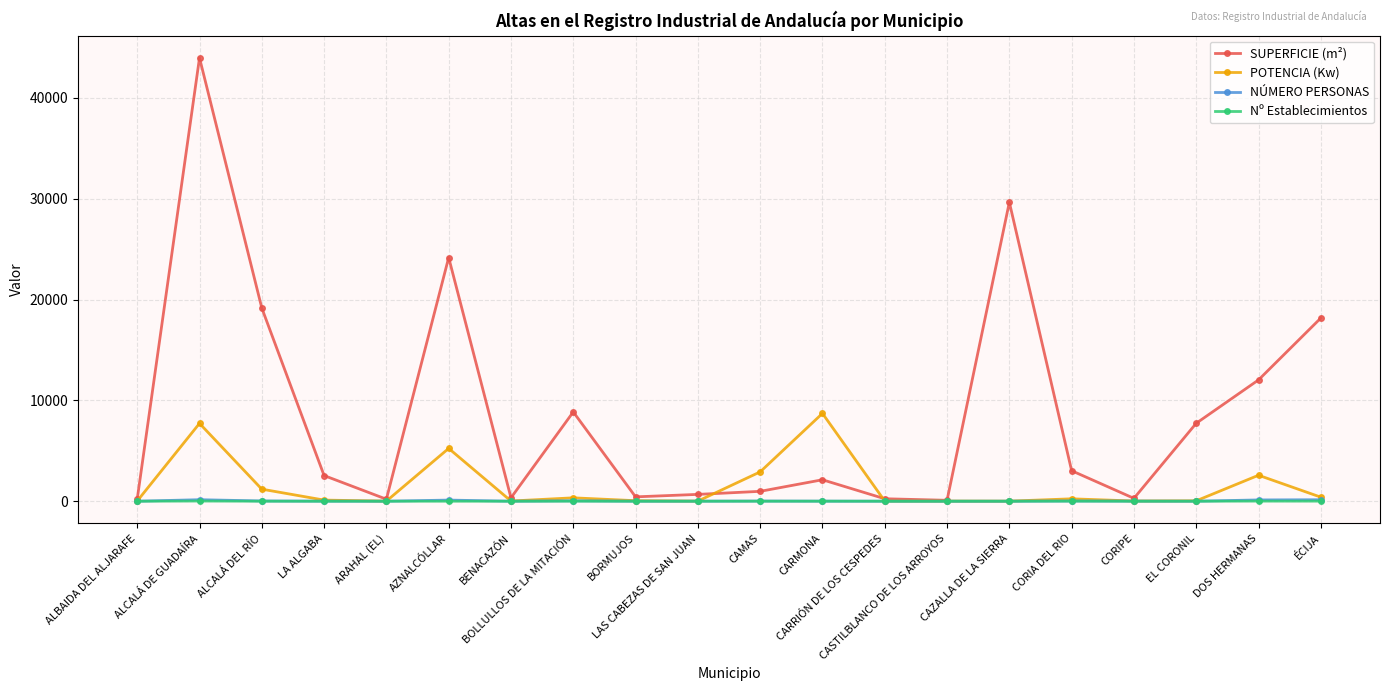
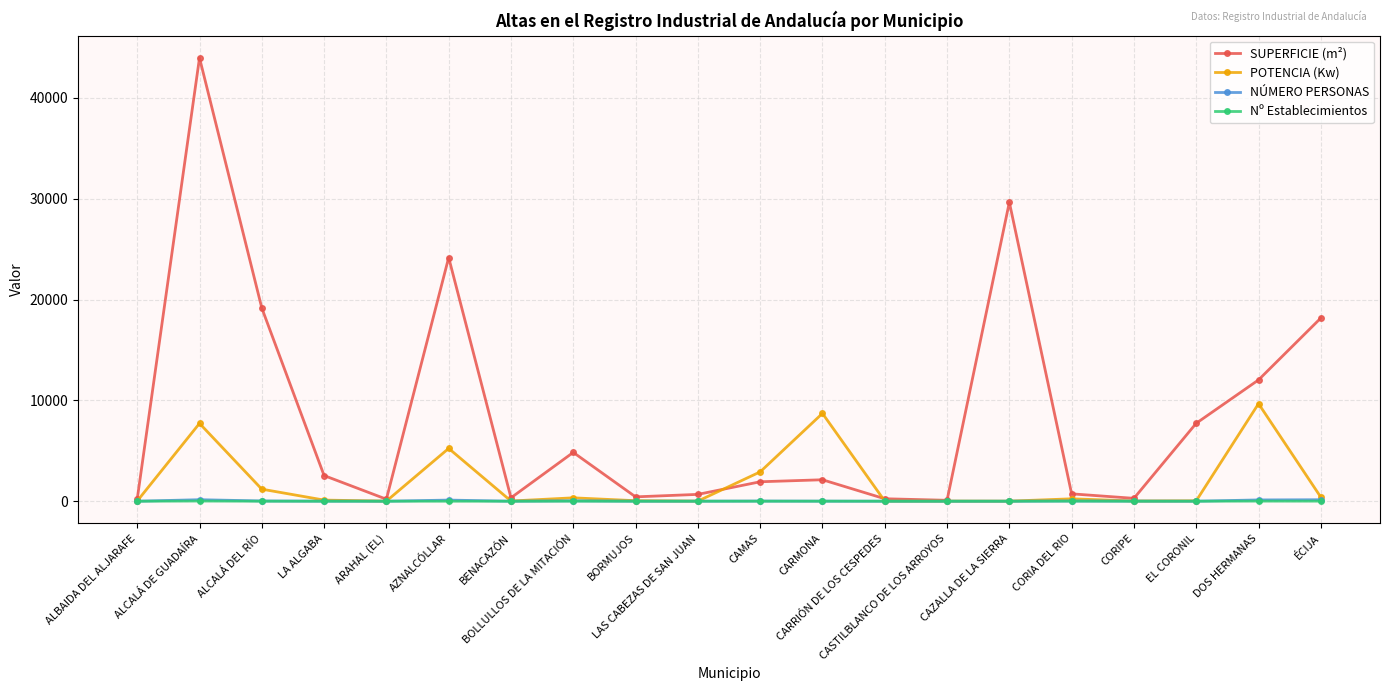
SUPERFICIE (m²), BOLLULLOS DE LA MITACIÓN: 8900 -> 4800
SUPERFICIE (m²), CAMAS: 1000 -> 1900
SUPERFICIE (m²), CORIA DEL RIO: 3000 -> 700
POTENCIA (Kw), DOS HERMANAS: 2600 -> 9700
